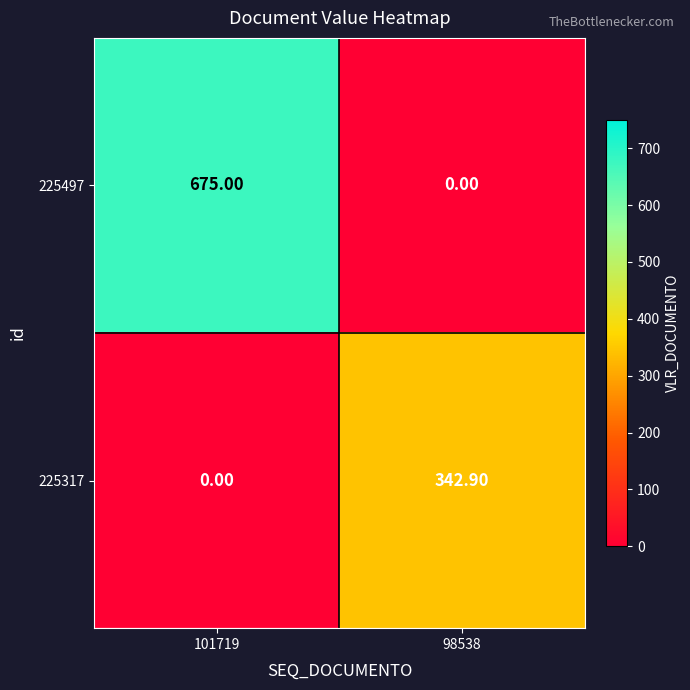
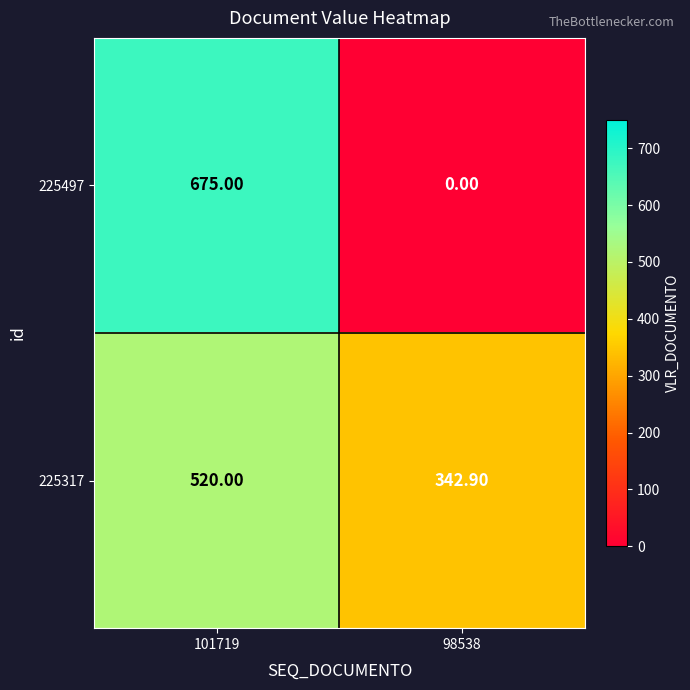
225317, 101719: 0.00 -> 520.00
